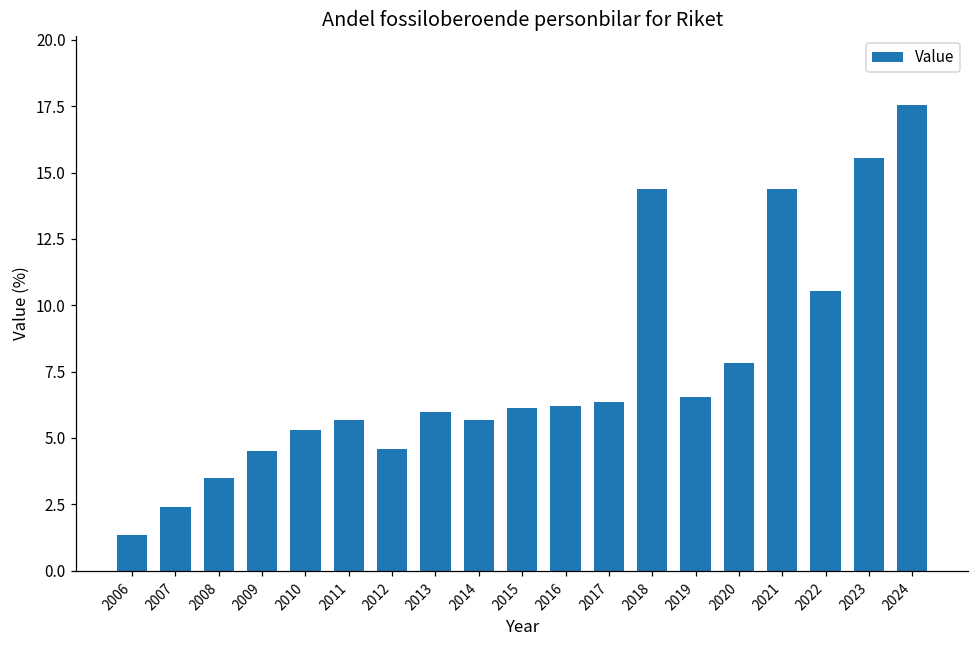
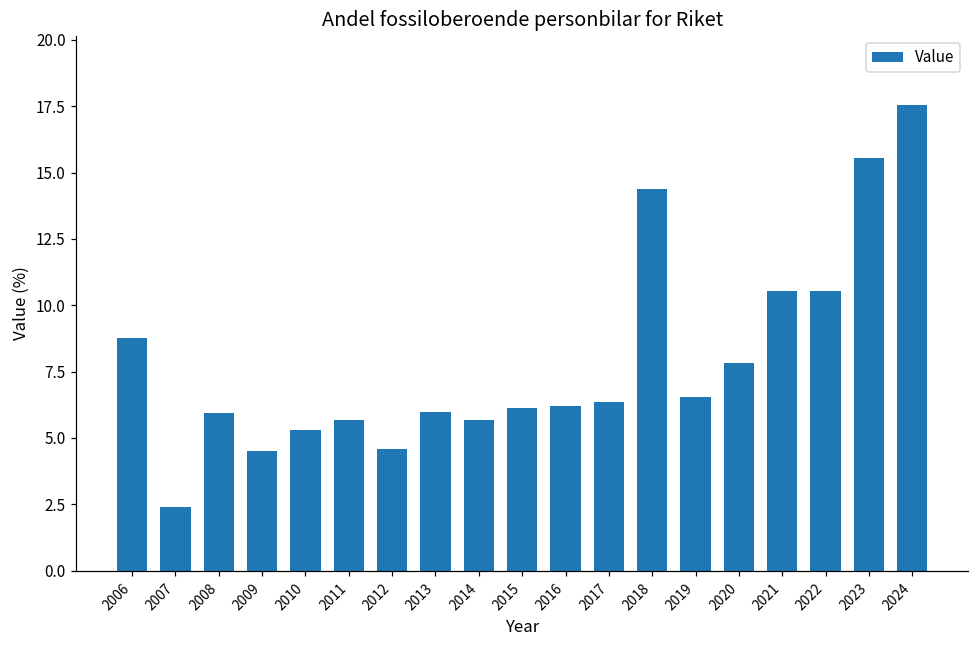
2006: 1.3 -> 8.8
2008: 3.5 -> 5.9
2021: 14.4 -> 10.5
